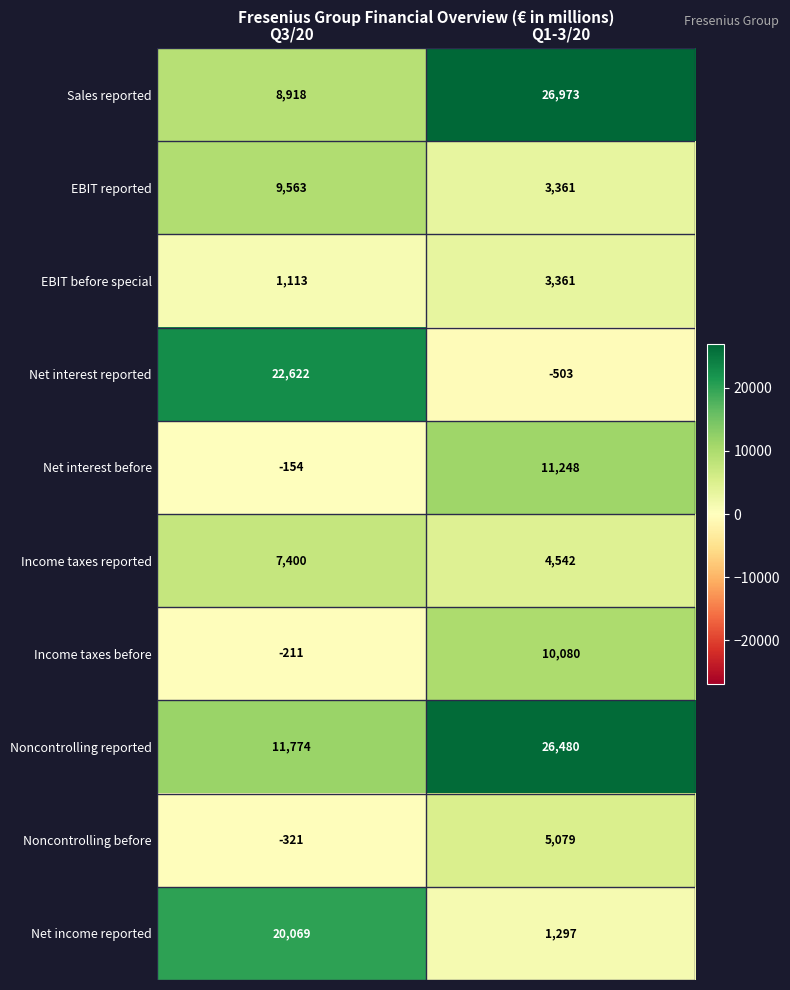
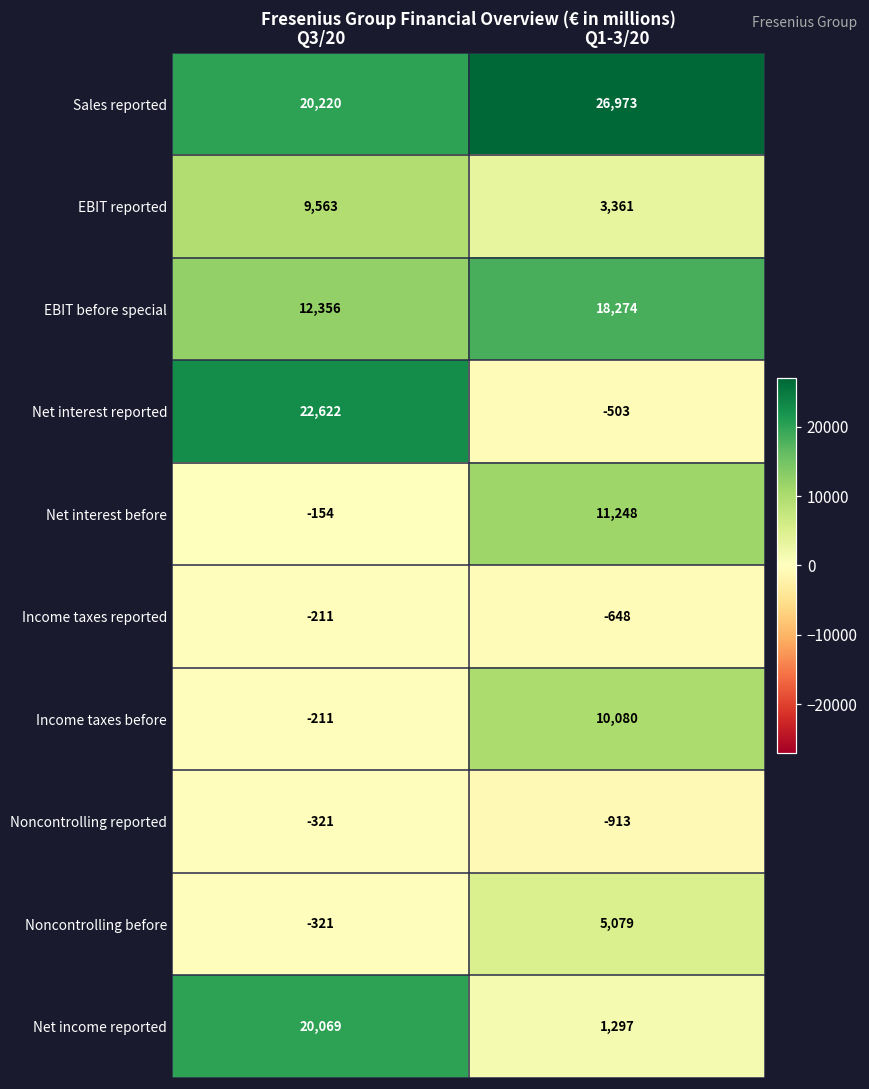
Sales reported, Q3/20: 8,918 -> 20,220
EBIT before special, Q3/20: 1,113 -> 12,356
EBIT before special, Q1-3/20: 3,361 -> 18,274
Income taxes reported, Q3/20: 7,400 -> -211
Income taxes reported, Q1-3/20: 4,542 -> -648
Noncontrolling reported, Q3/20: 11,774 -> -321
Noncontrolling reported, Q1-3/20: 26,480 -> -913
